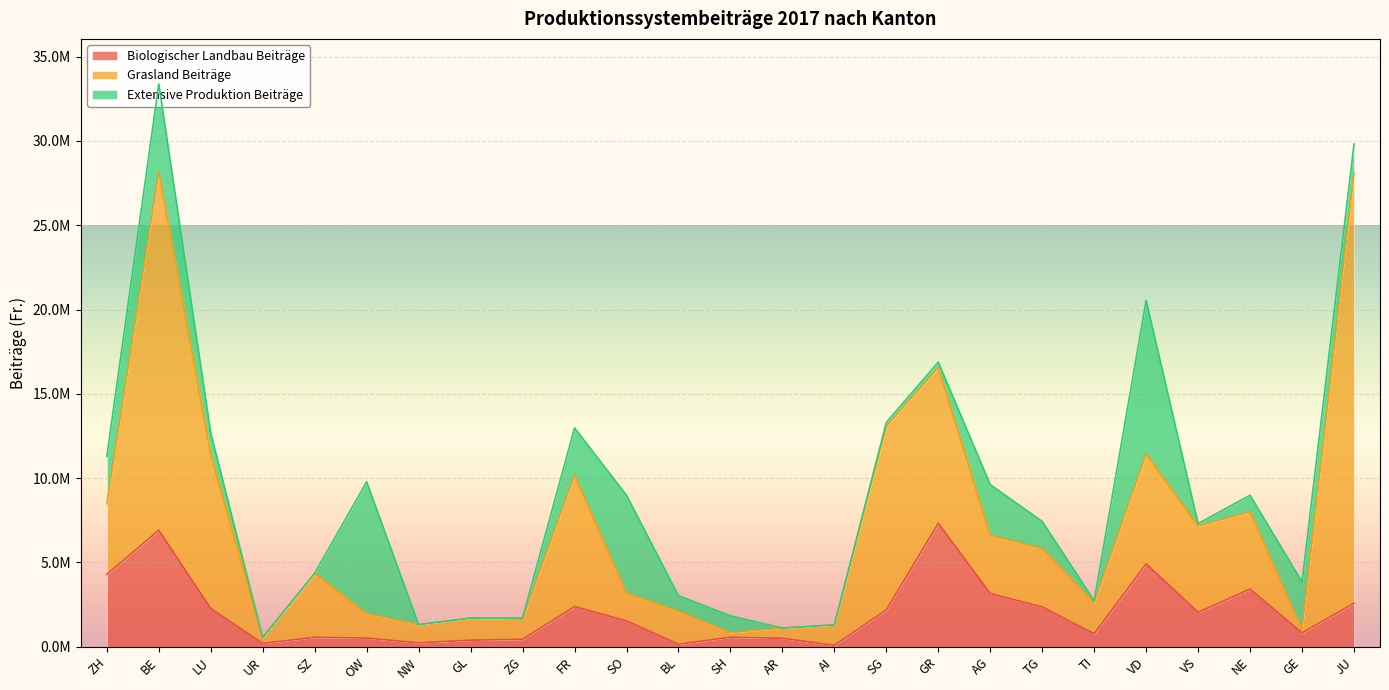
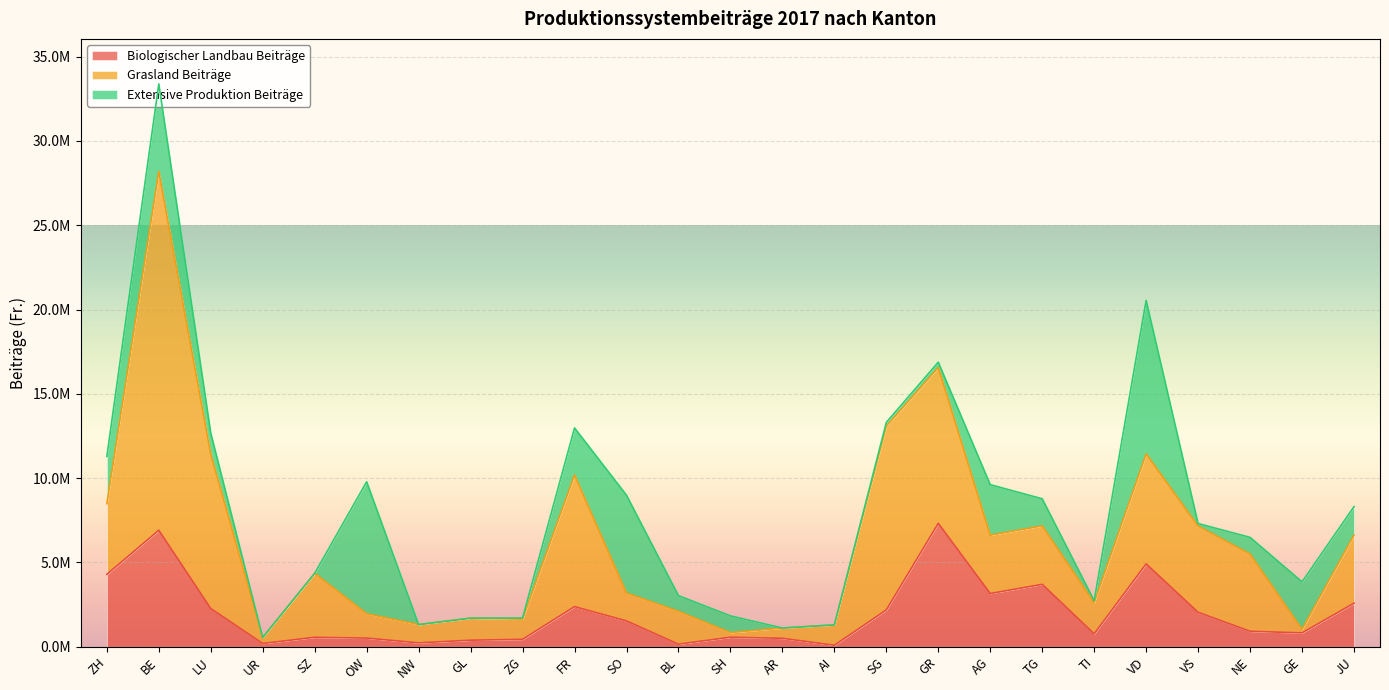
Biologischer Landbau Beiträge, TG: 2400000 -> 3700000
Biologischer Landbau Beiträge, NE: 3400000 -> 900000
Grasland Beiträge, JU: 25500000 -> 4000000
